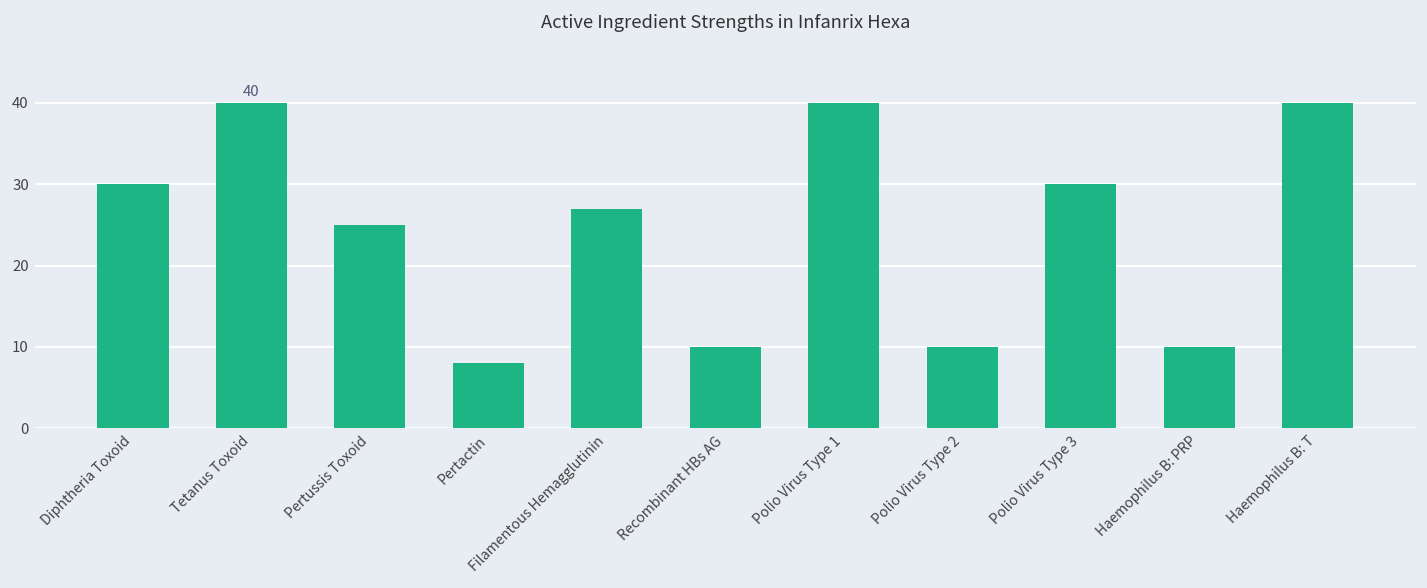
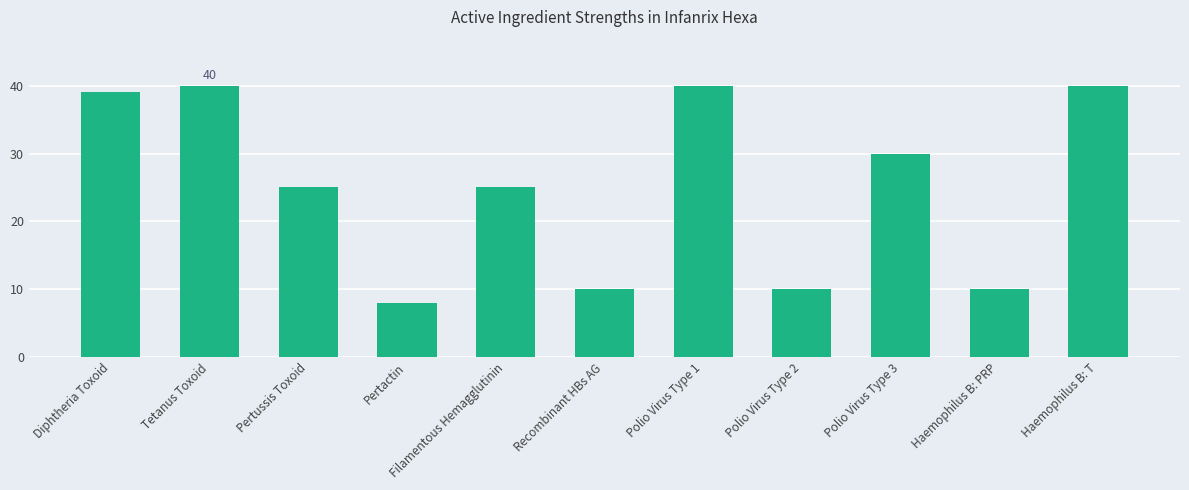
Diphtheria Toxoid: 30 -> 39
Filamentous Hemagglutinin: 27 -> 25
